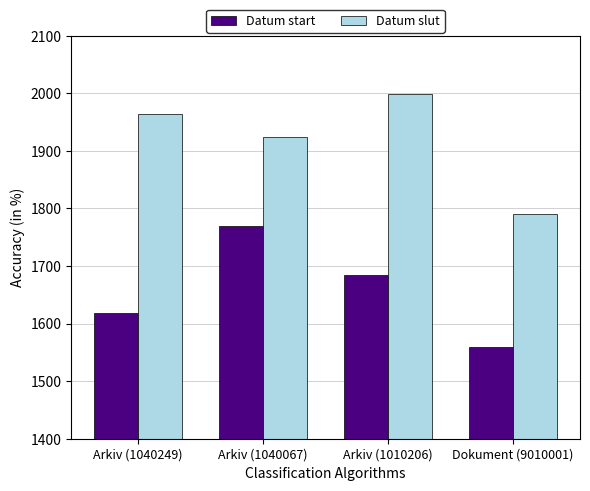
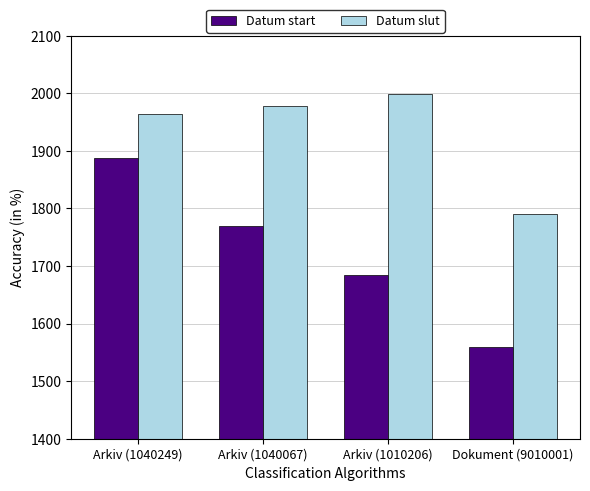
Datum start, Arkiv (1040249): 1620 -> 1890
Datum slut, Arkiv (1040067): 1920 -> 1980
